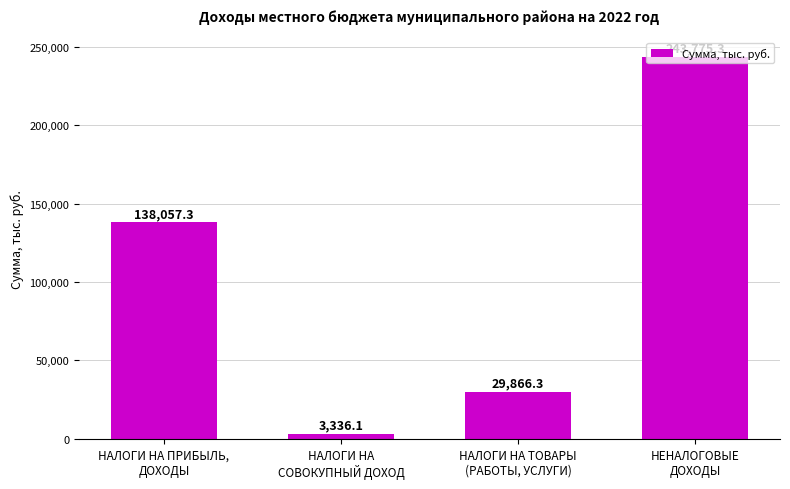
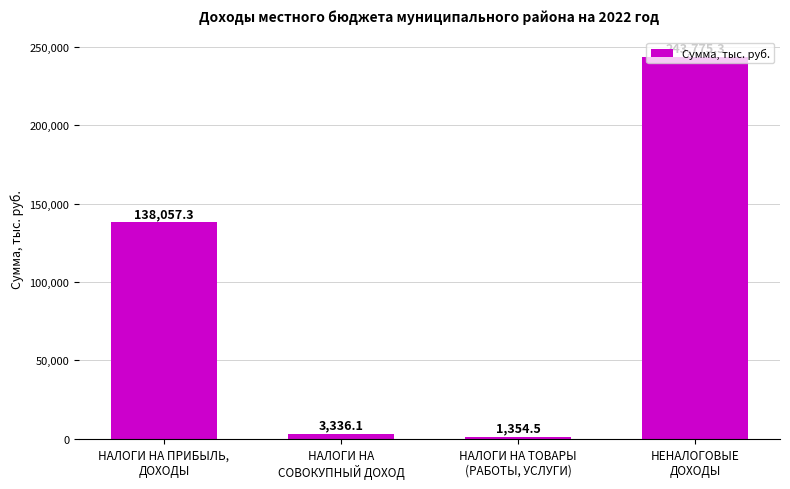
НАЛОГИ НА ТОВАРЫ (РАБОТЫ, УСЛУГИ): 29,866.3 -> 1,354.5
